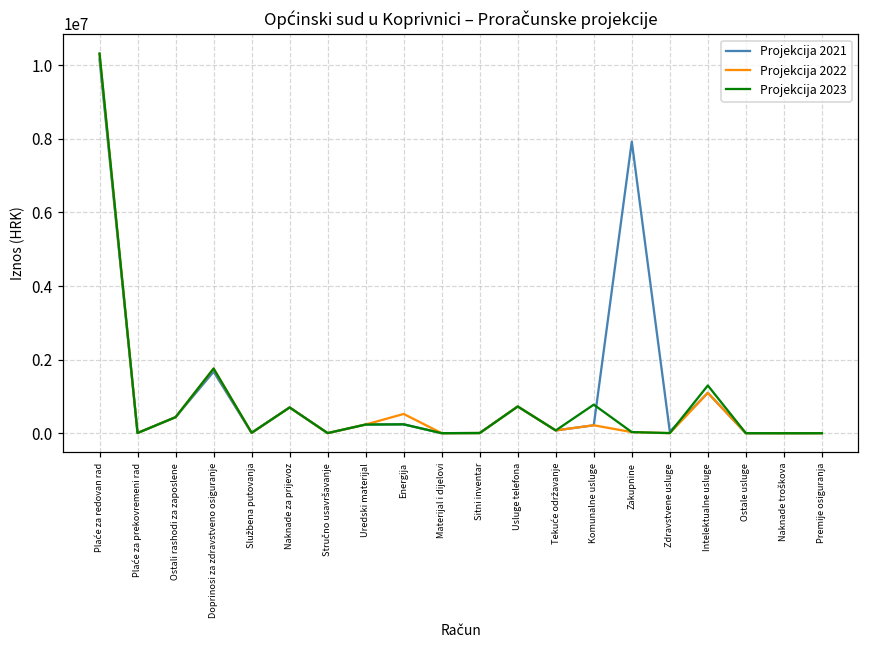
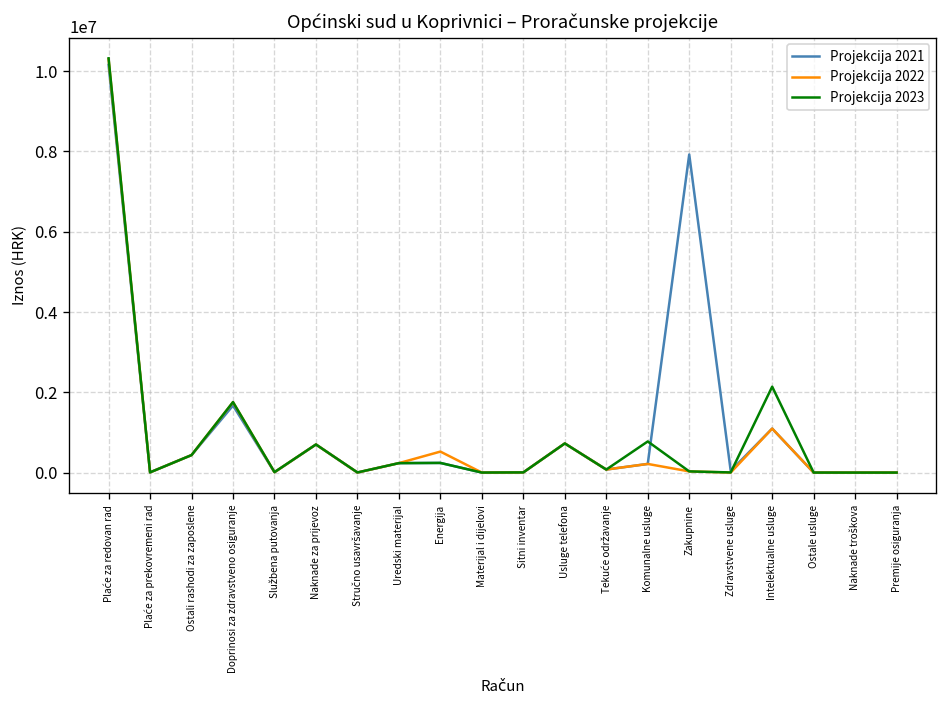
Projekcija 2023, Intelektualne usluge: 1300000 -> 2100000
